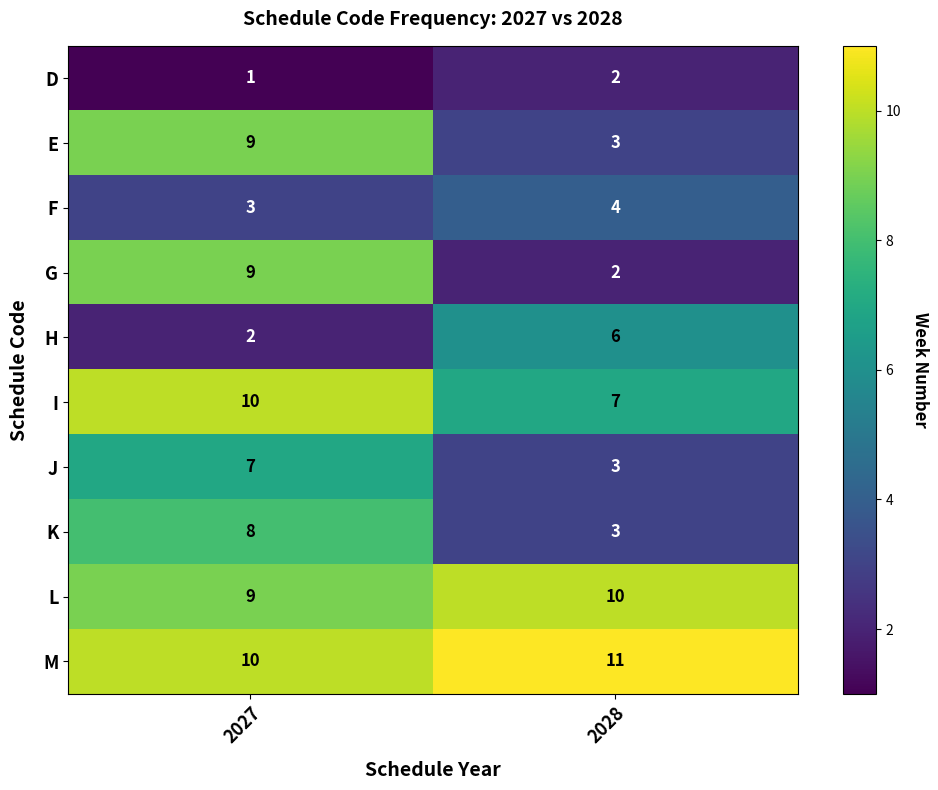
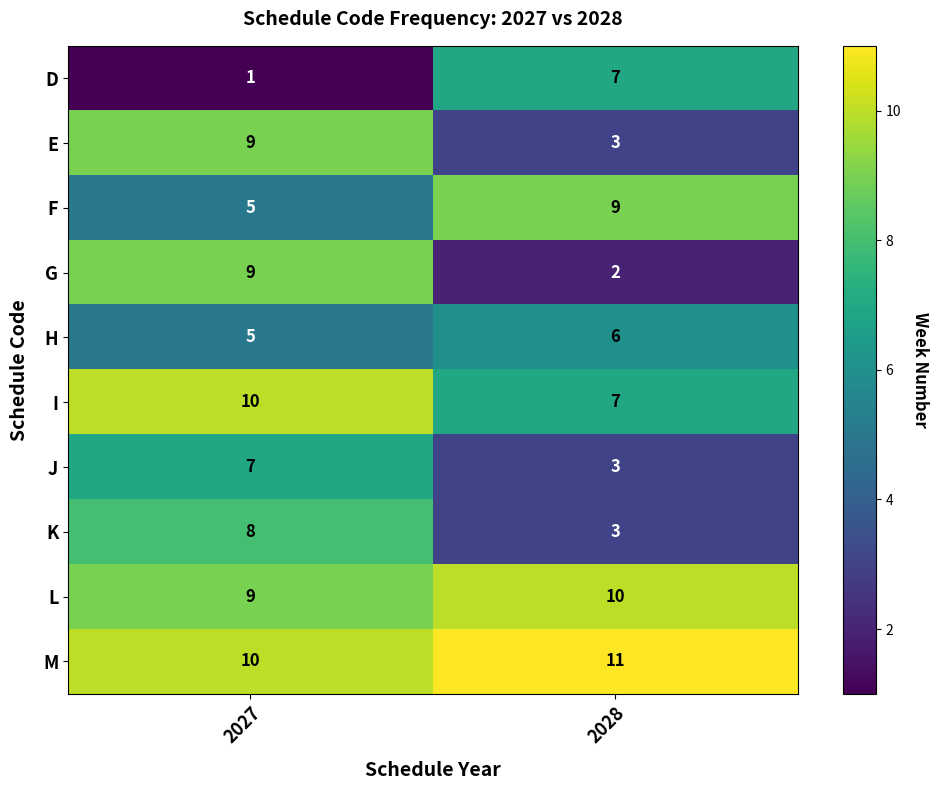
D, 2028: 2 -> 7
F, 2027: 3 -> 5
F, 2028: 4 -> 9
H, 2027: 2 -> 5
